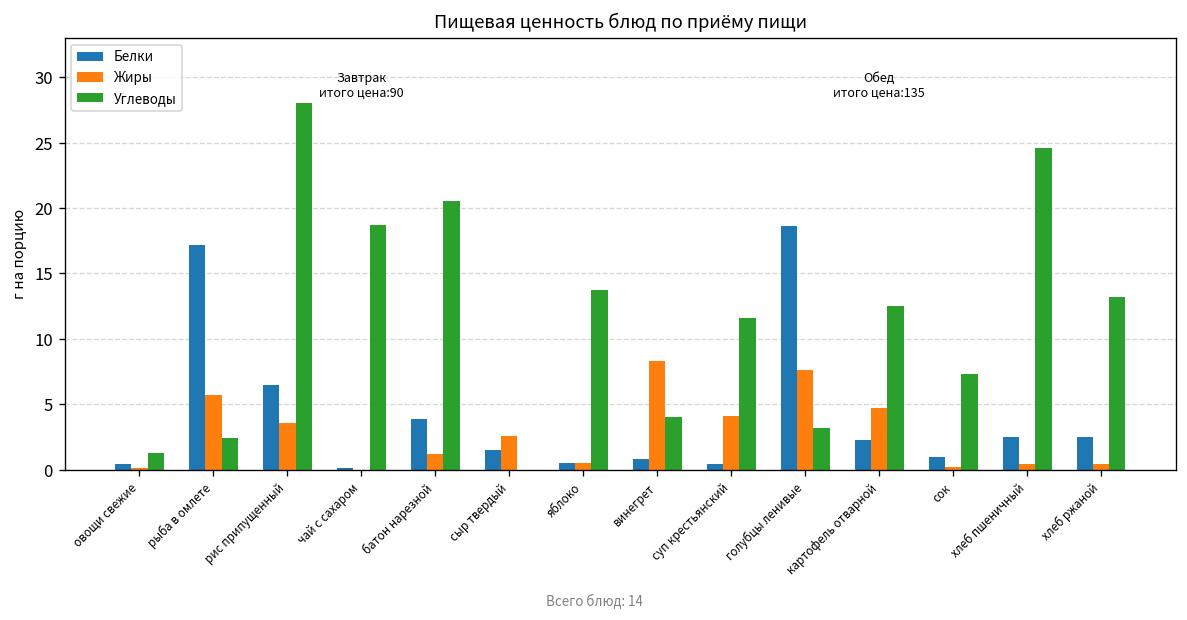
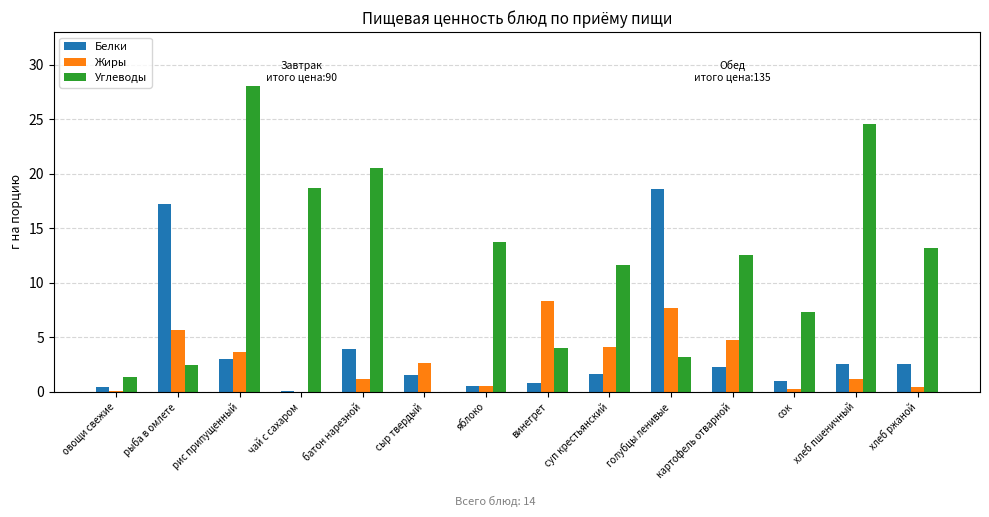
Белки, рис припущенный: 6.5 -> 3.0
Белки, суп крестьянский: 0.4 -> 1.6
Жиры, хлеб пшеничный: 0.4 -> 1.2
